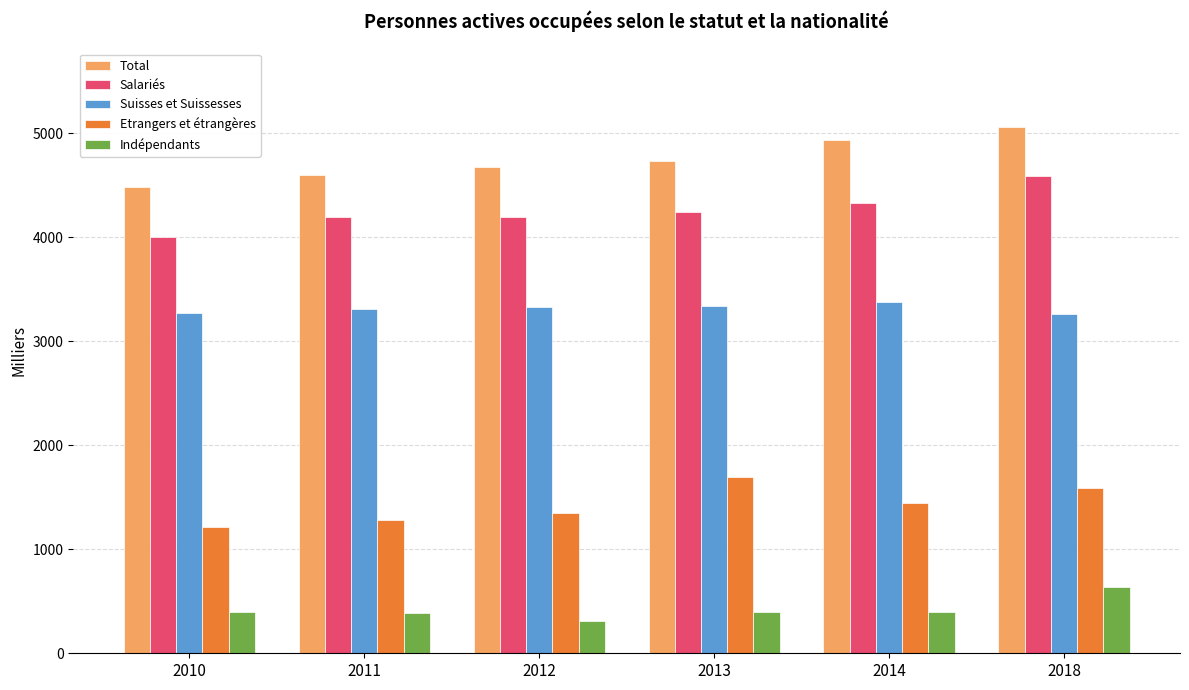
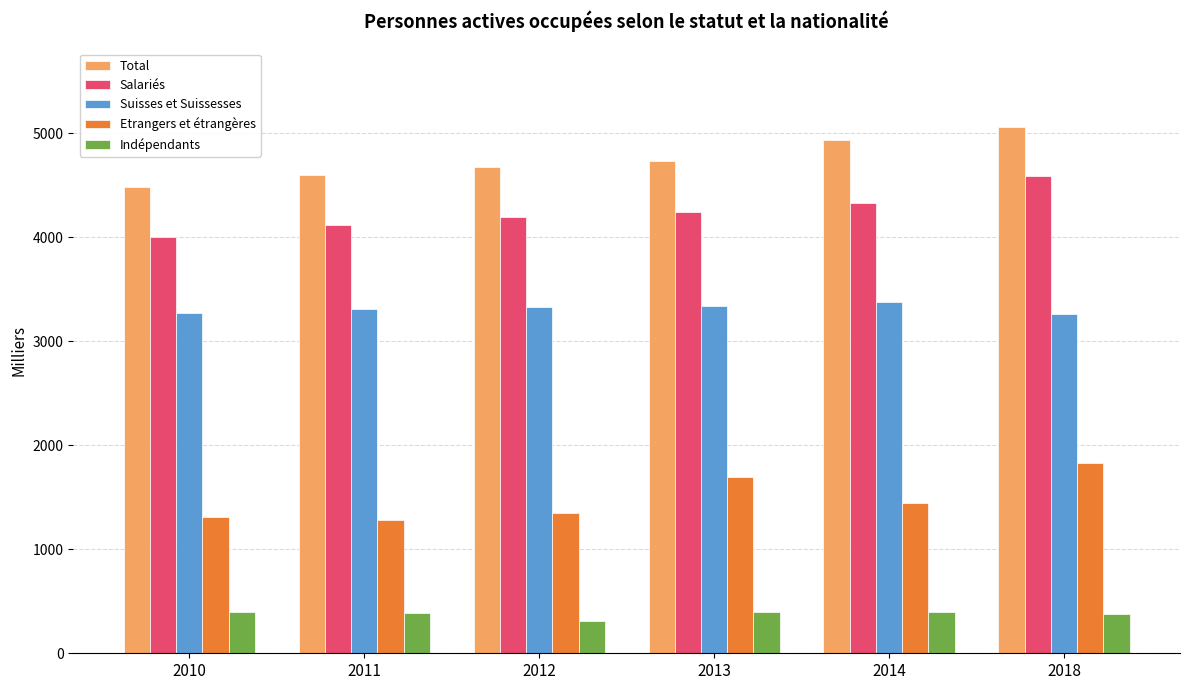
Etrangers et étrangères, 2010: 1210 -> 1310
Salariés, 2011: 4200 -> 4110
Etrangers et étrangères, 2018: 1580 -> 1830
Indépendants, 2018: 640 -> 380
